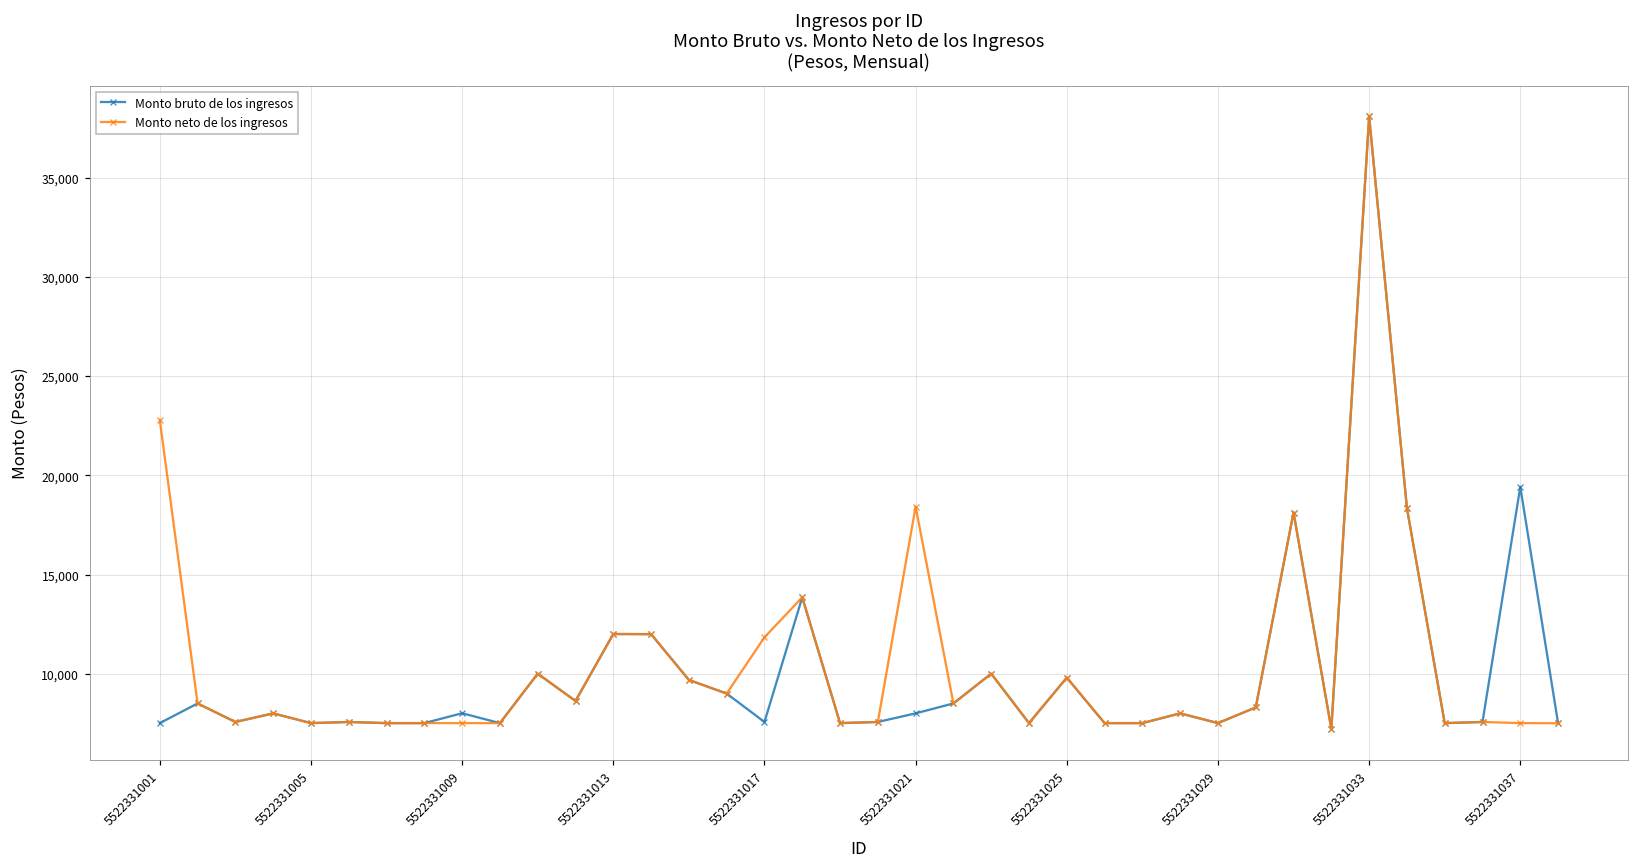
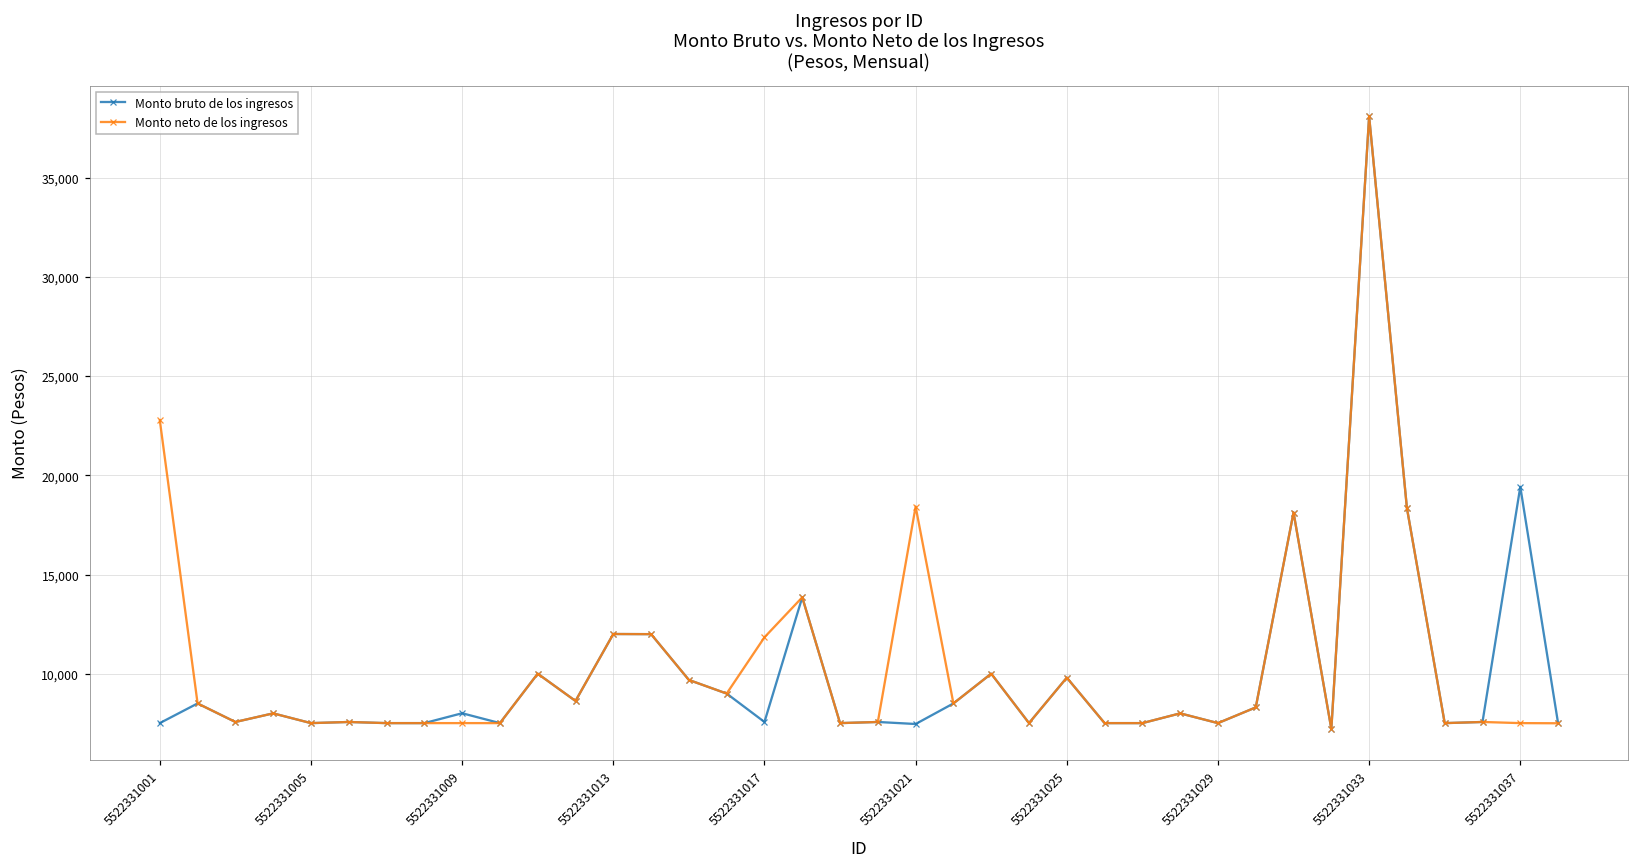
Monto bruto de los ingresos, 5522331021: 8,000 -> 7,500
